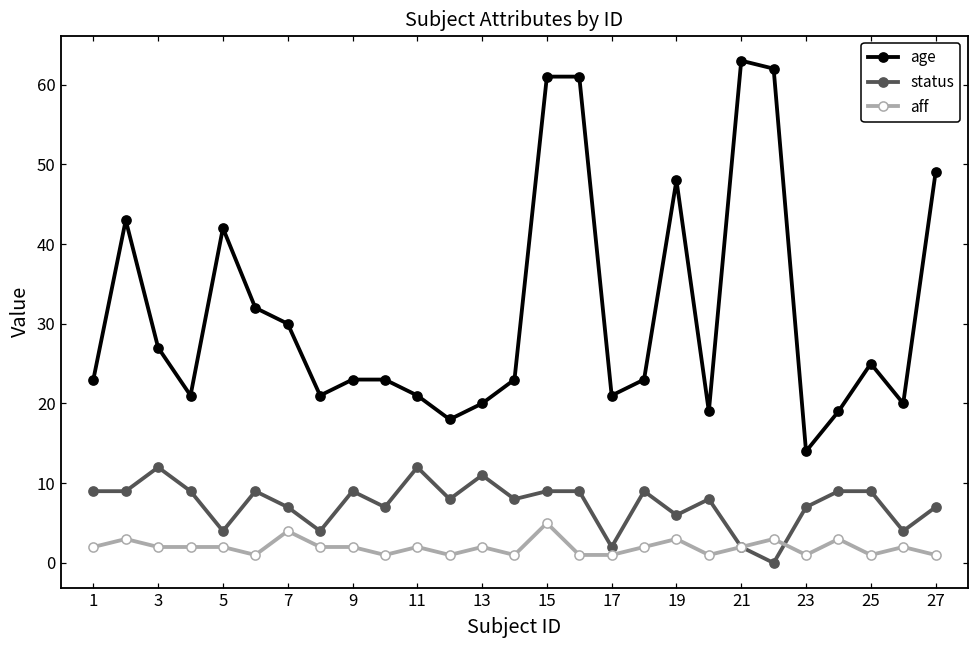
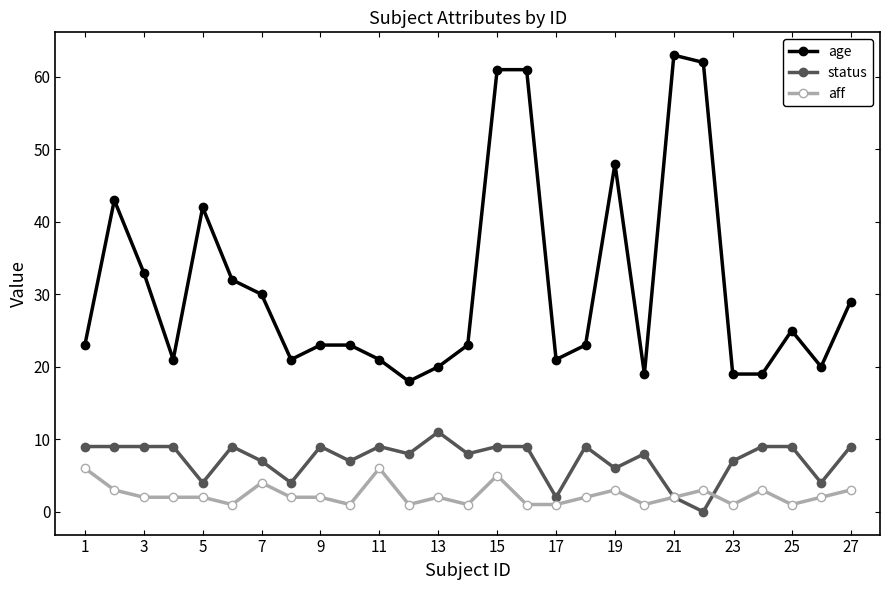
aff, 1: 2 -> 6
age, 3: 27 -> 33
status, 3: 12 -> 9
status, 11: 12 -> 9
aff, 11: 2 -> 6
age, 23: 14 -> 19
age, 27: 49 -> 29
status, 27: 7 -> 9
aff, 27: 1 -> 3
